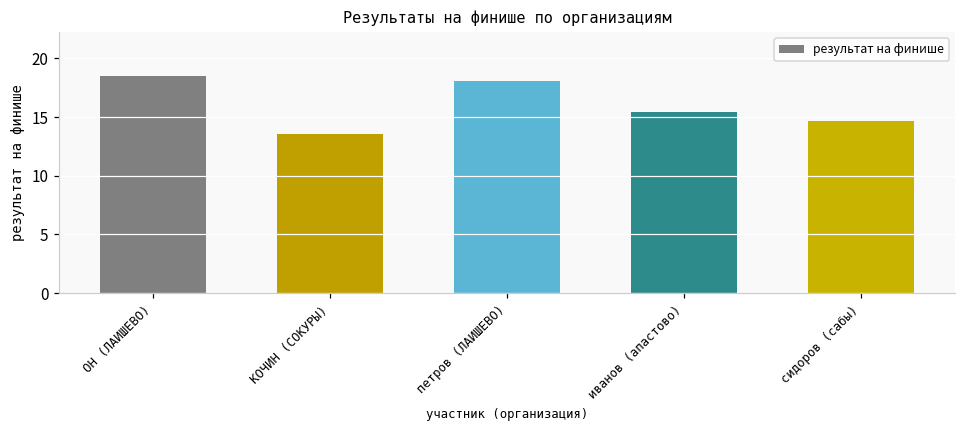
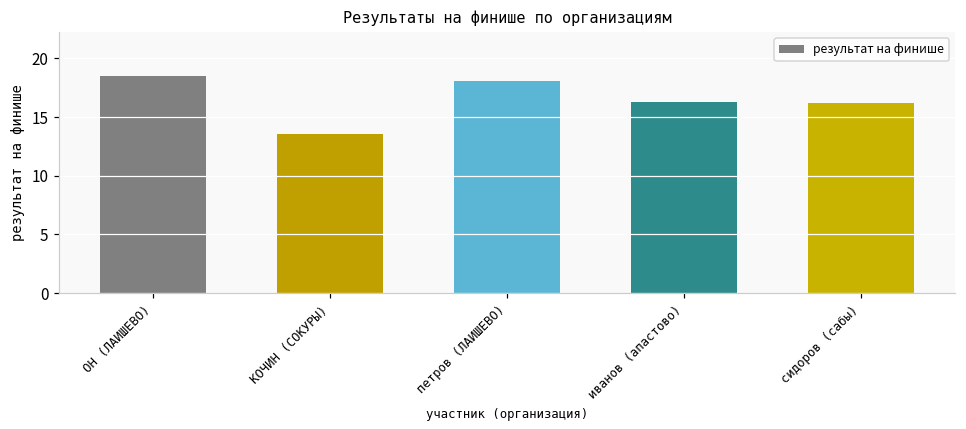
иванов (апастово): 15.4 -> 16.3
сидоров (сабы): 14.7 -> 16.2
